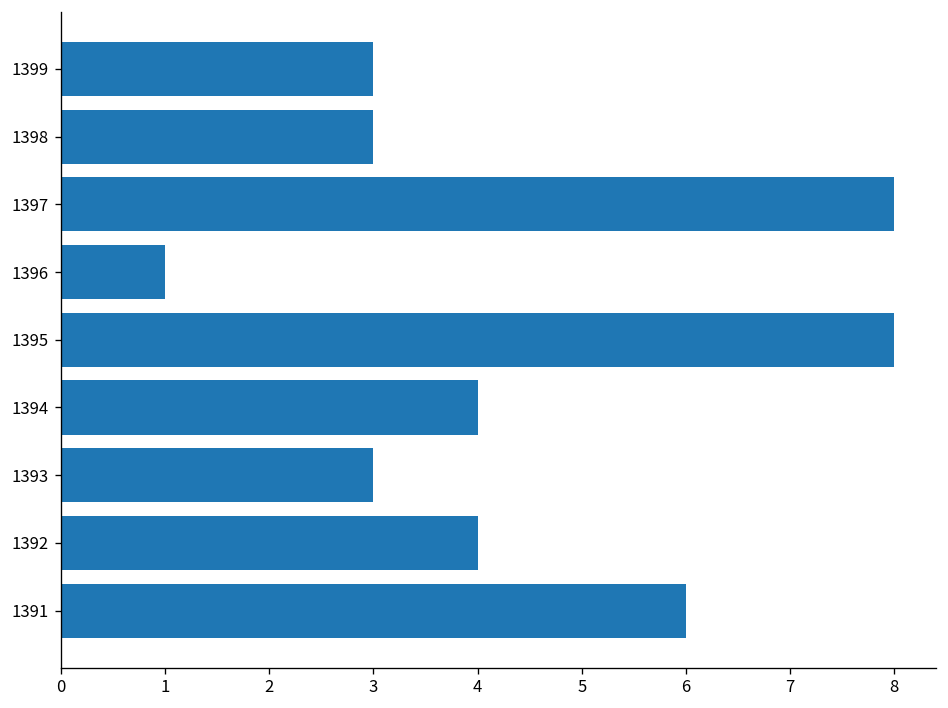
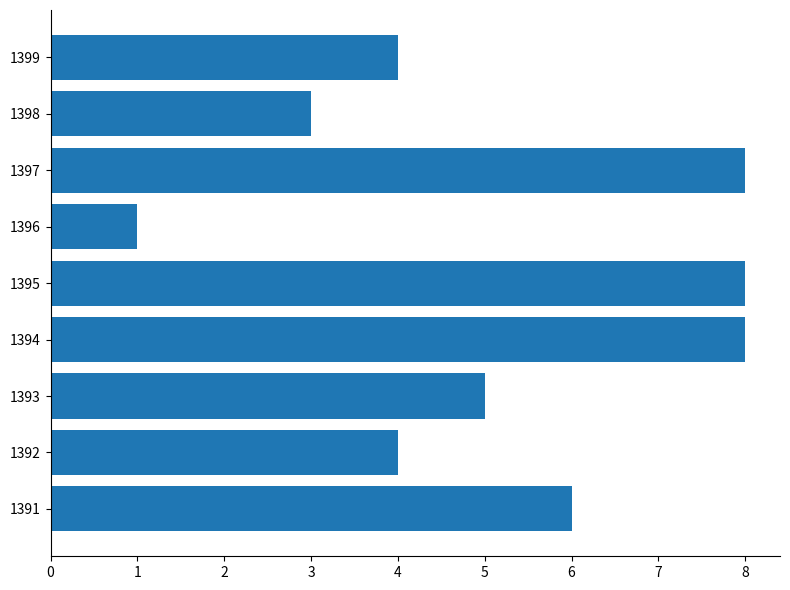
1399: 3 -> 4
1394: 4 -> 8
1393: 3 -> 5
